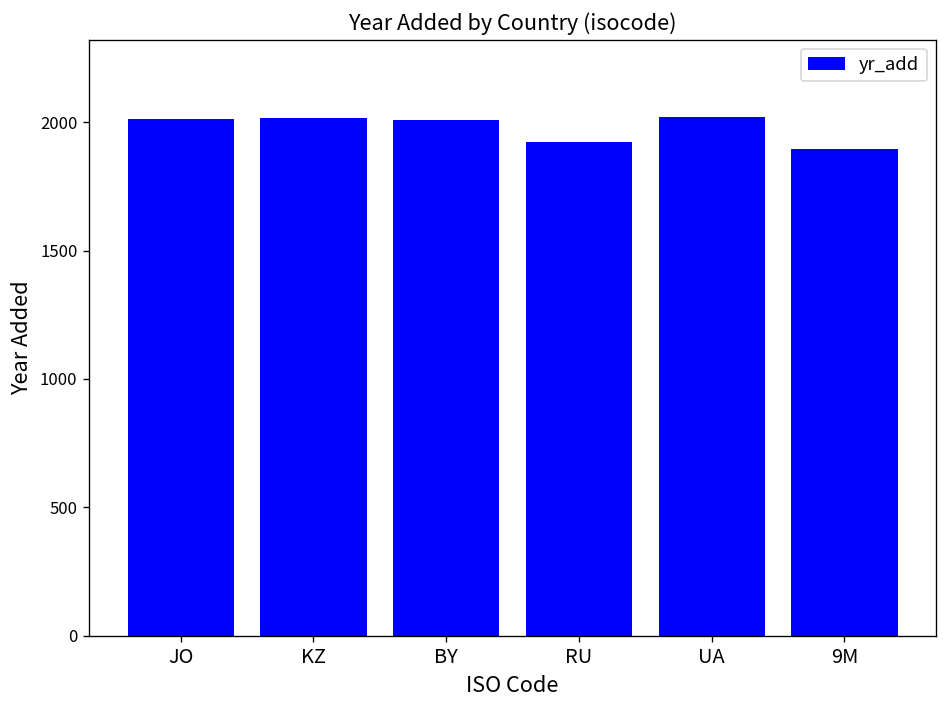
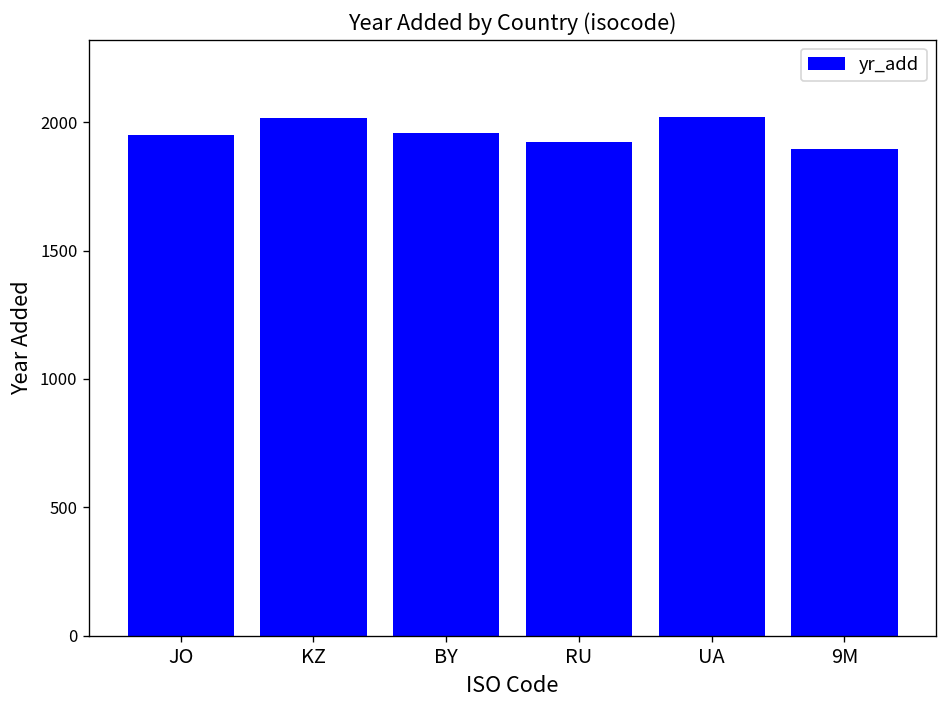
JO: 2010 -> 1950
BY: 2010 -> 1960
